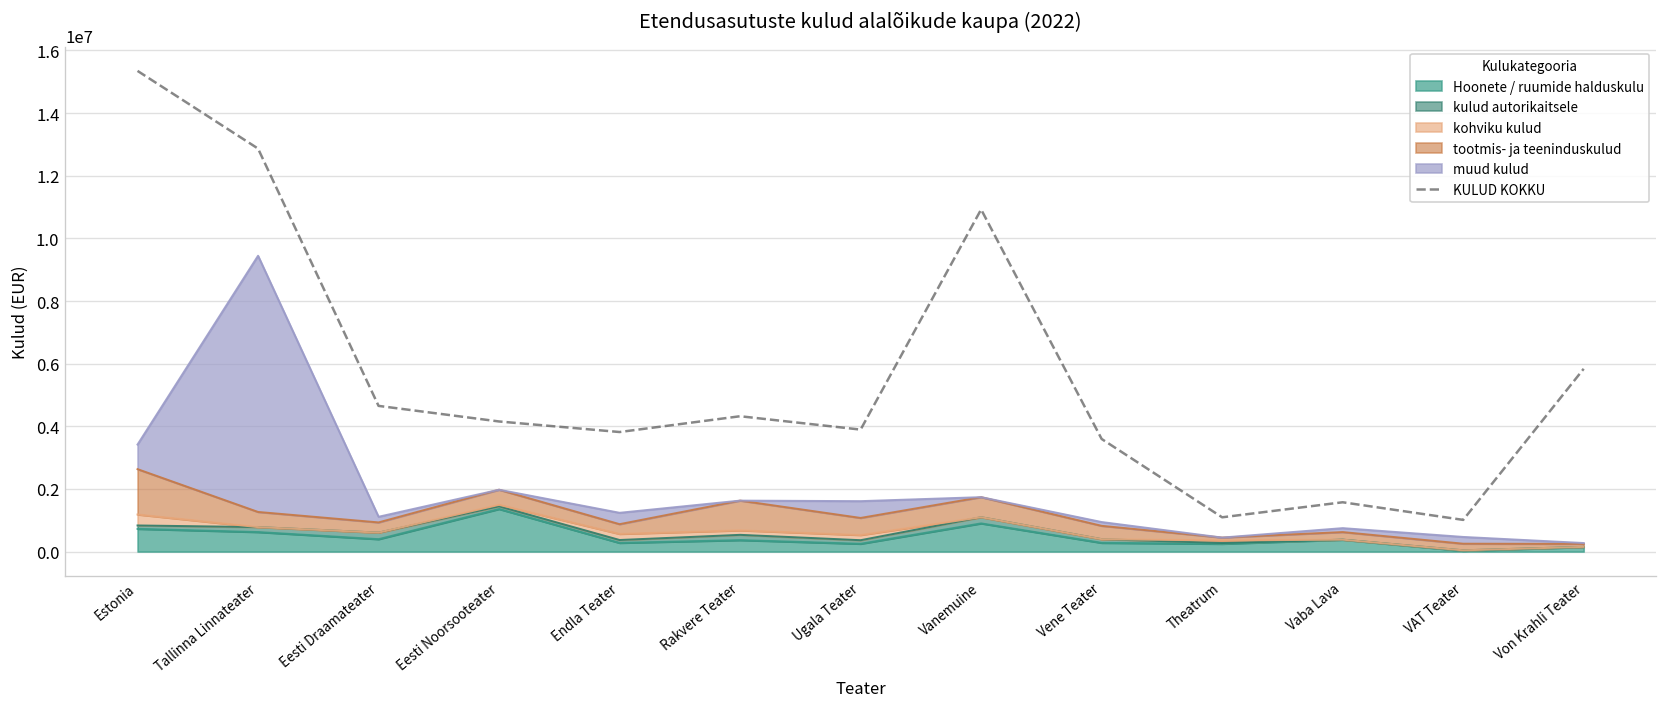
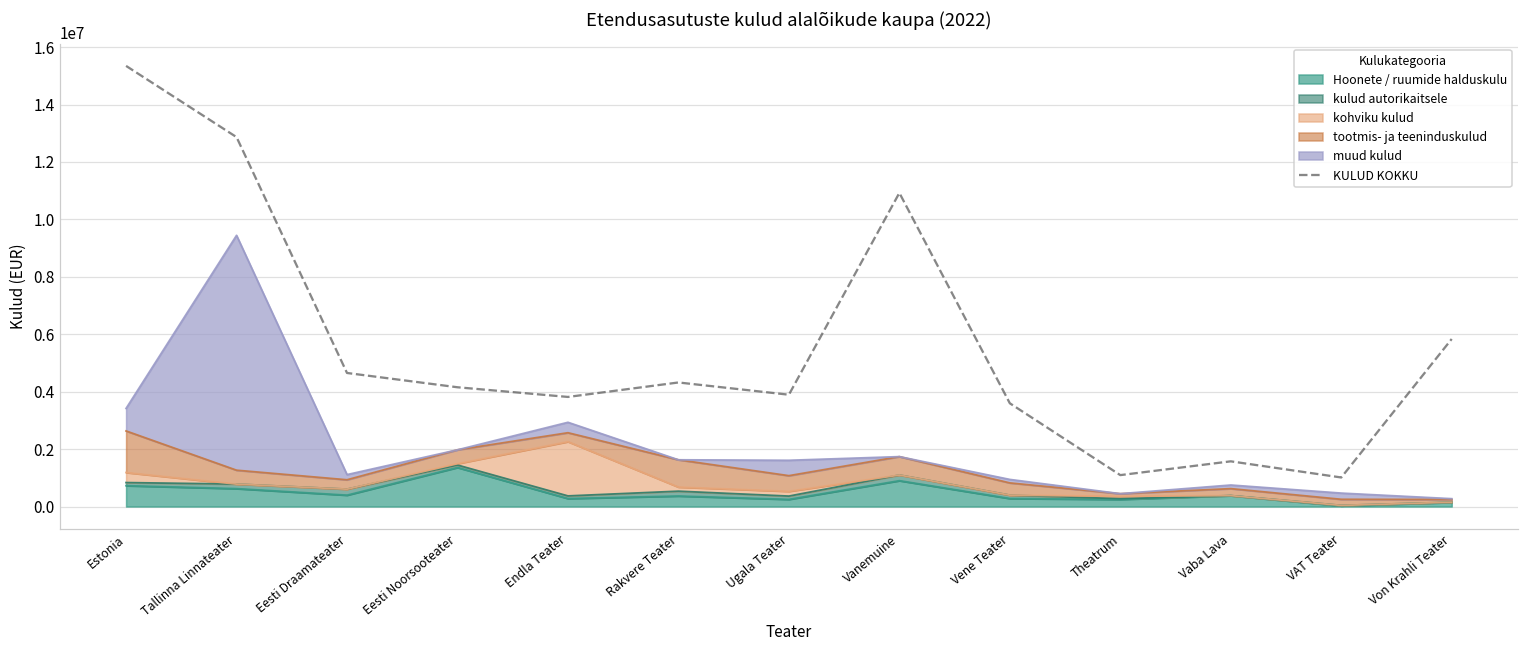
kohviku kulud, Endla Teater: 200000 -> 1900000
